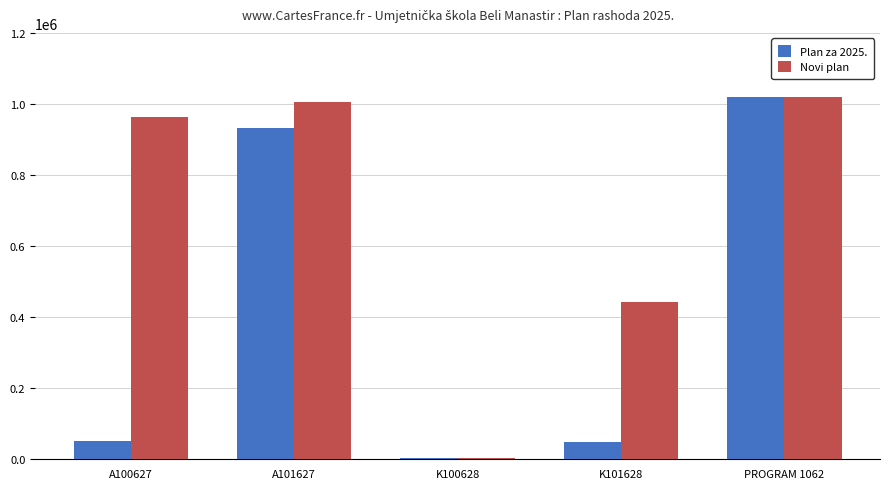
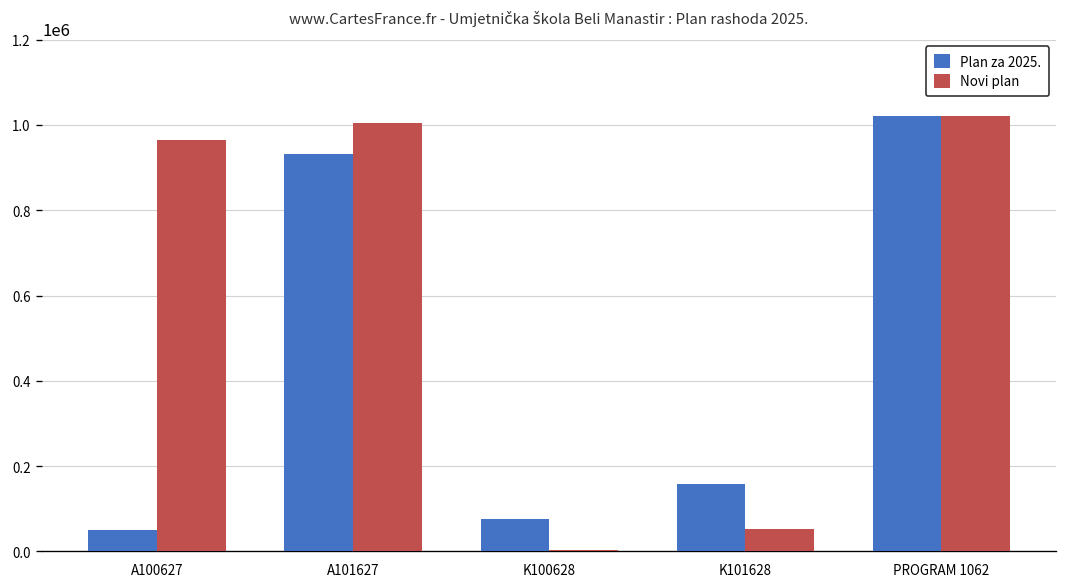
Plan za 2025., K100628: 0 -> 80000
Plan za 2025., K101628: 50000 -> 160000
Novi plan, K101628: 440000 -> 50000
